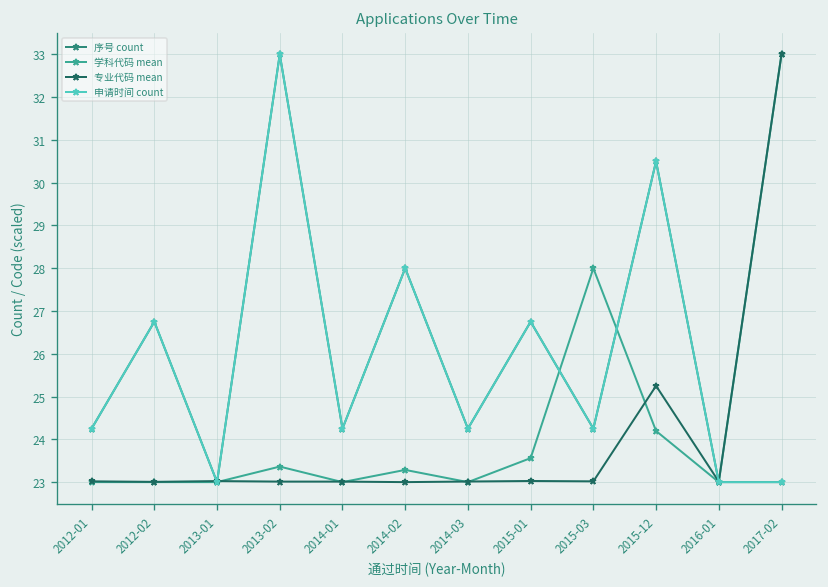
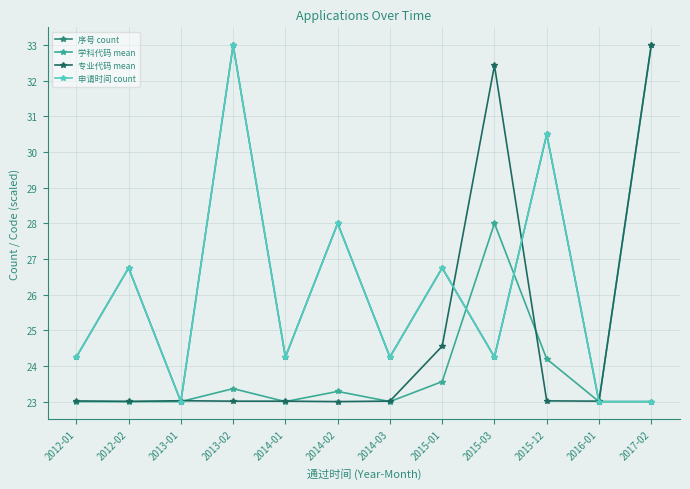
专业代码 mean, 2015-01: 23.0 -> 24.6
专业代码 mean, 2015-03: 23.0 -> 32.4
专业代码 mean, 2015-12: 25.3 -> 23.0
